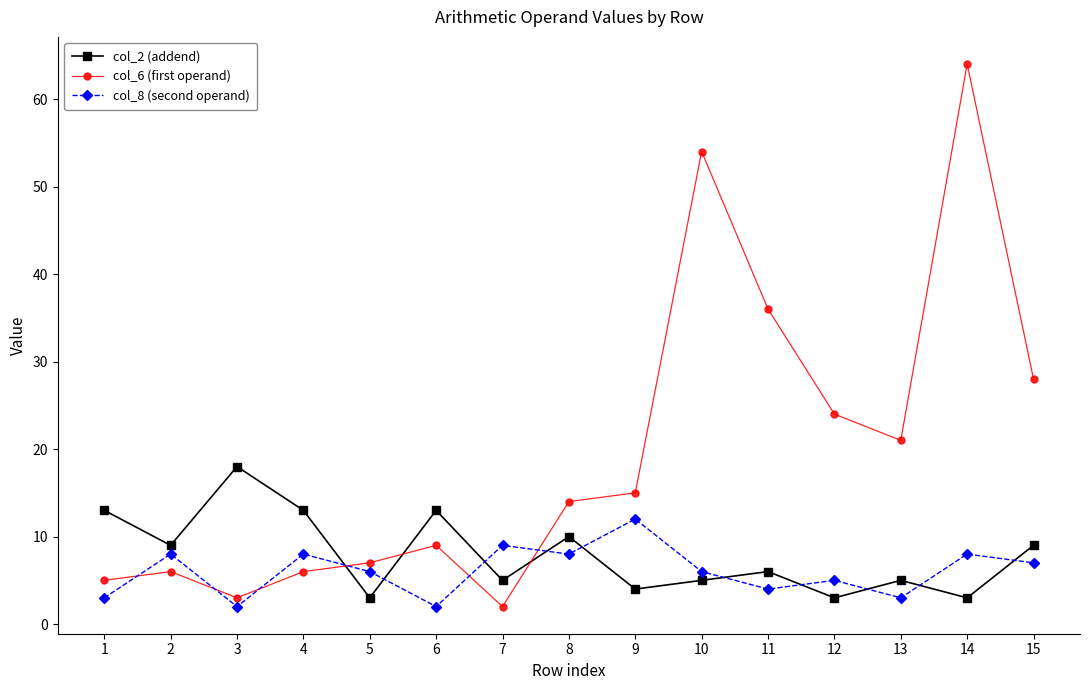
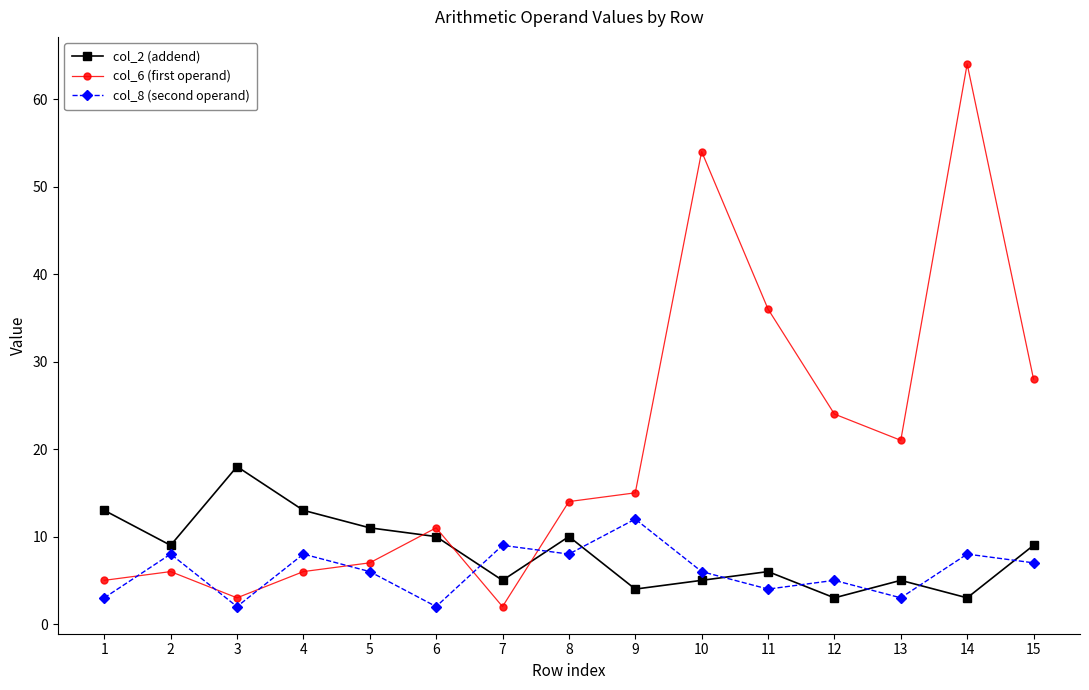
col_2 (addend), 5: 3 -> 11
col_2 (addend), 6: 13 -> 10
col_6 (first operand), 6: 9 -> 11
